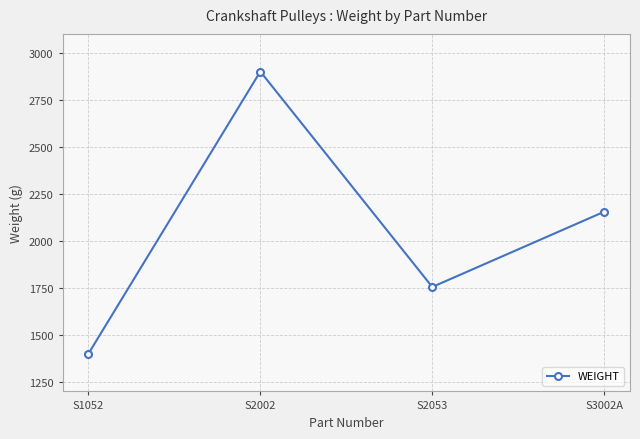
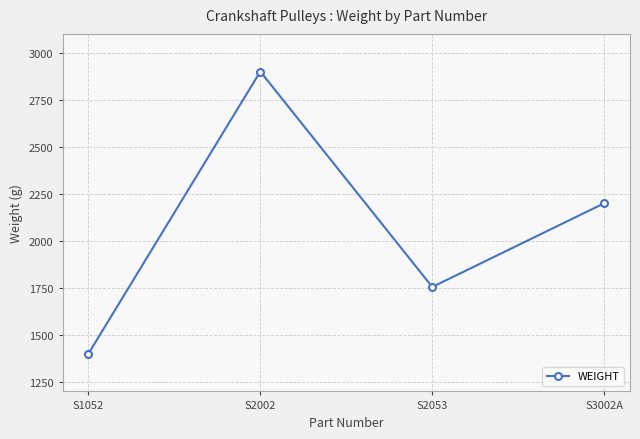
S3002A: 2160 -> 2200
